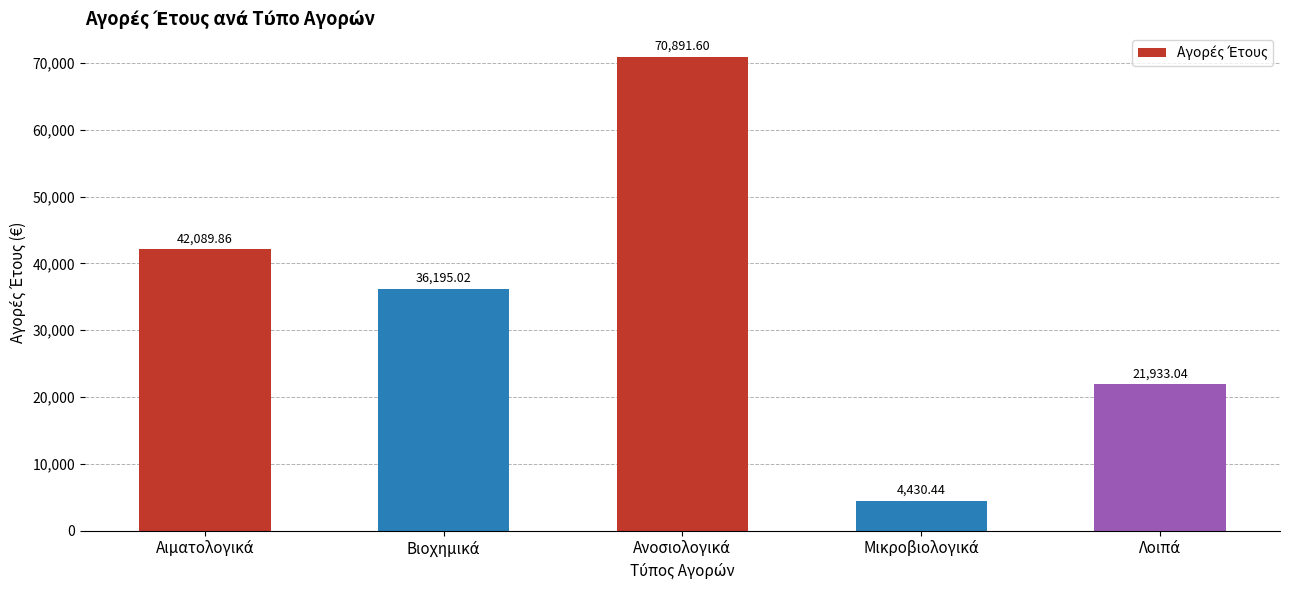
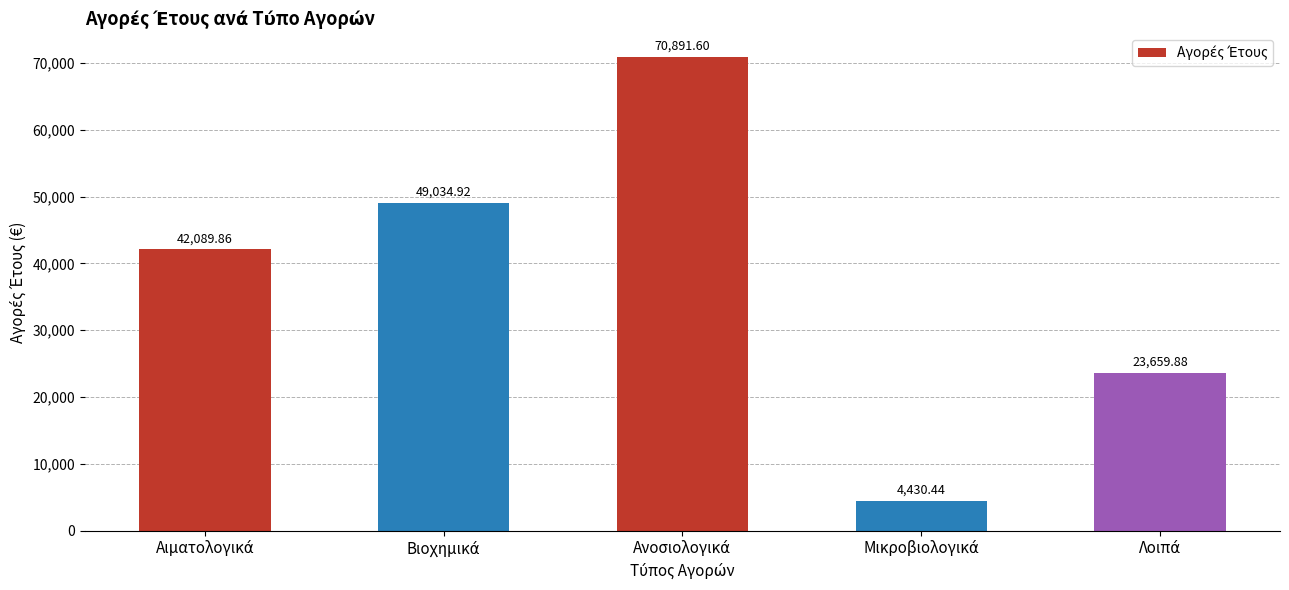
Βιοχημικά: 36,195.02 -> 49,034.92
Λοιπά: 21,933.04 -> 23,659.88
